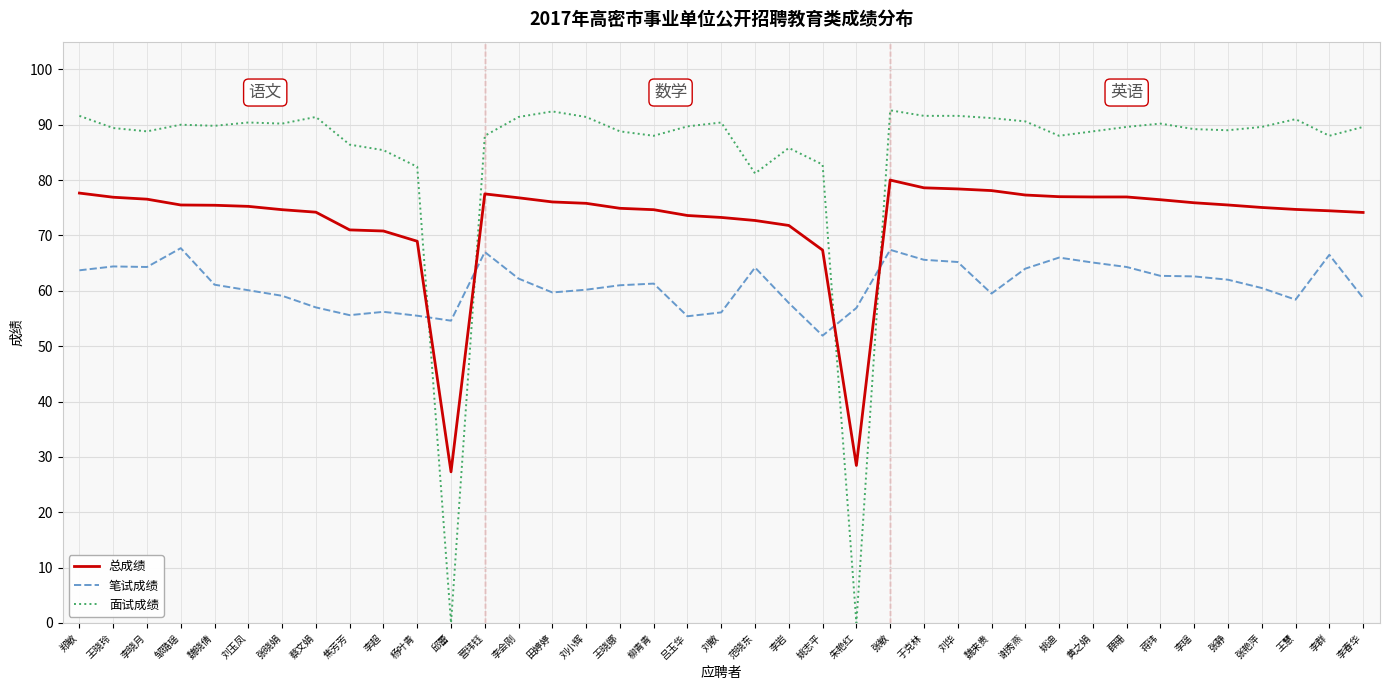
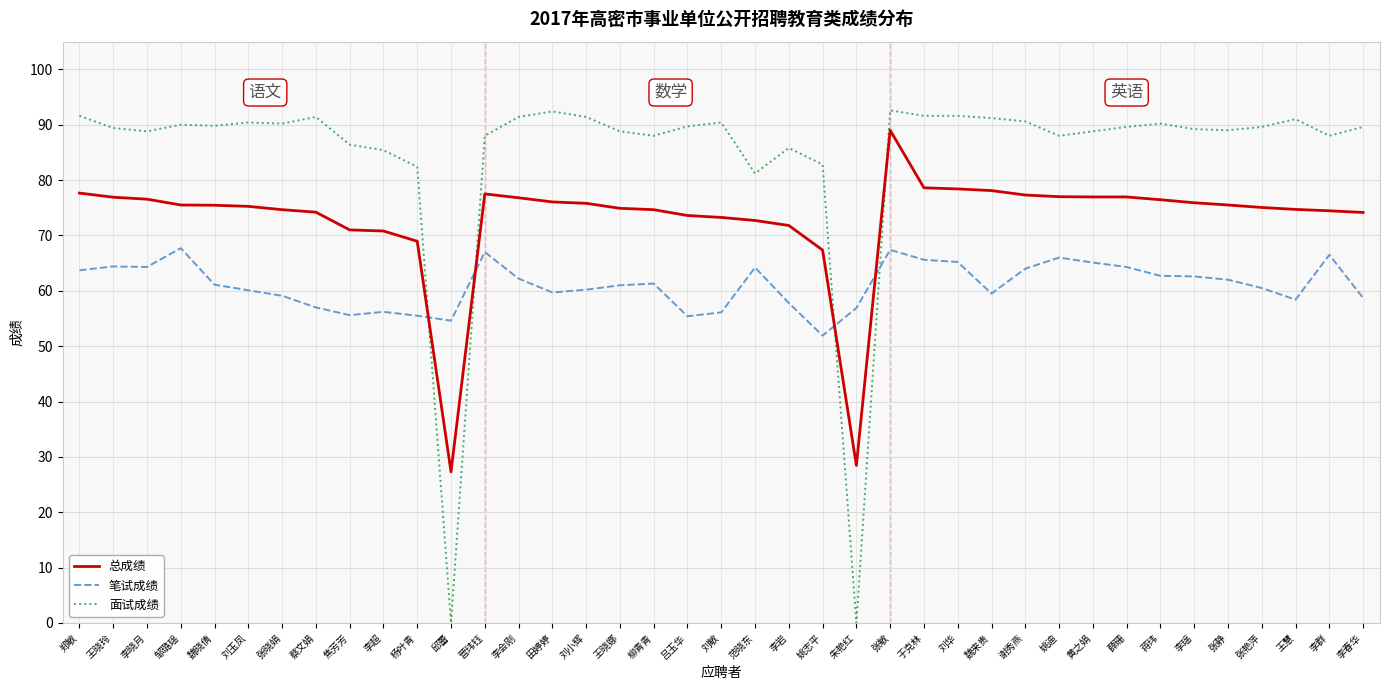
总成绩, 张敏: 80 -> 89
